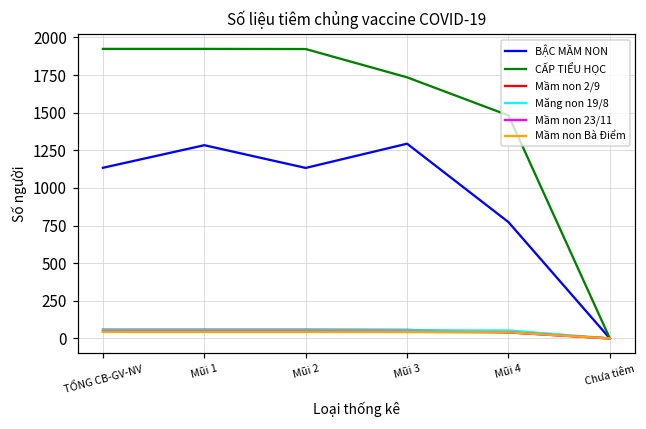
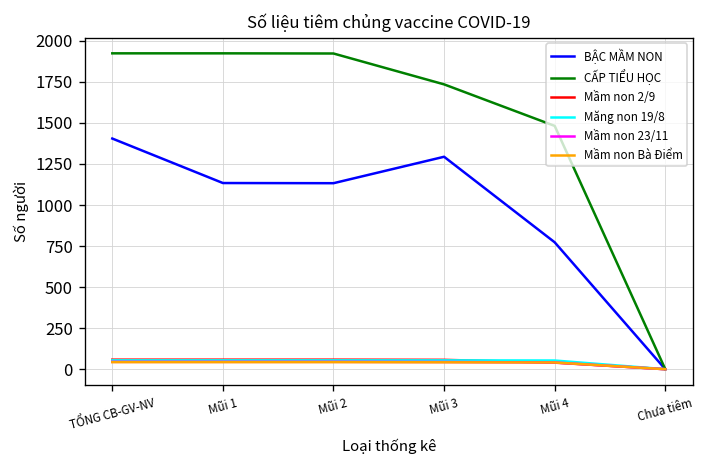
BẬC MẦM NON, TỔNG CB-GV-NV: 1130 -> 1410
BẬC MẦM NON, Mũi 1: 1280 -> 1130
